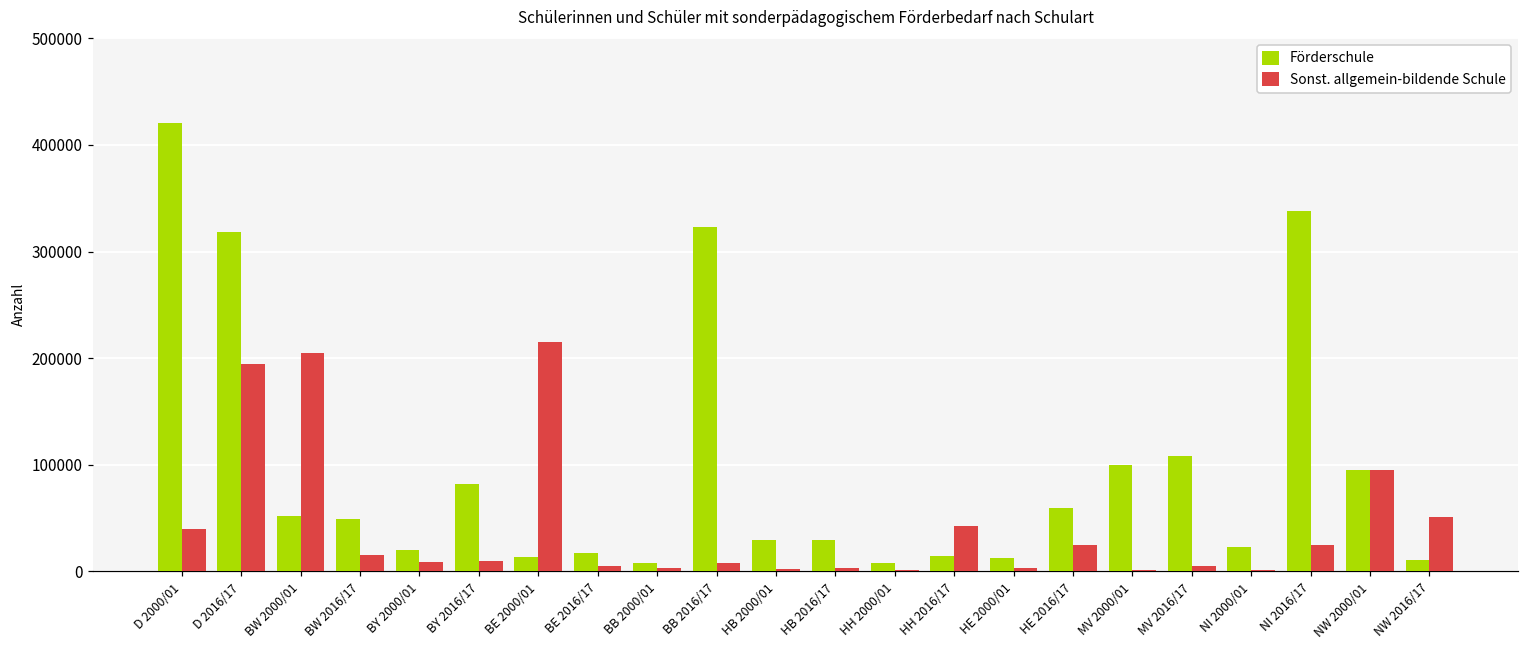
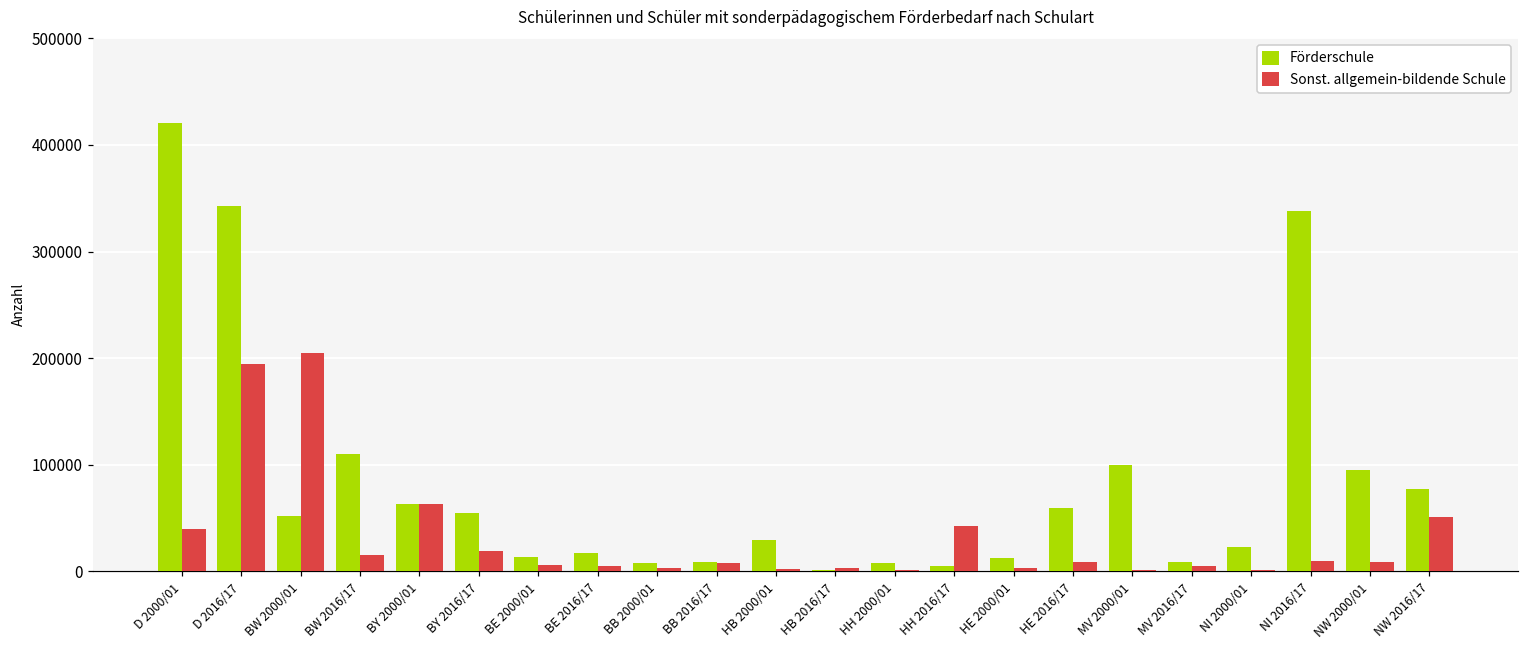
Förderschule, D 2016/17: 320000 -> 340000
Förderschule, BW 2016/17: 50000 -> 110000
Förderschule, BY 2000/01: 20000 -> 60000
Sonst. allgemein-bildende Schule, BY 2000/01: 10000 -> 60000
Förderschule, BY 2016/17: 80000 -> 50000
Sonst. allgemein-bildende Schule, BY 2016/17: 10000 -> 20000
Sonst. allgemein-bildende Schule, BE 2000/01: 220000 -> 10000
Förderschule, BB 2016/17: 320000 -> 10000
Förderschule, HB 2016/17: 30000 -> 0
Förderschule, HH 2016/17: 10000 -> 0
Sonst. allgemein-bildende Schule, HE 2016/17: 20000 -> 10000
Förderschule, MV 2016/17: 110000 -> 10000
Sonst. allgemein-bildende Schule, NI 2016/17: 20000 -> 10000
Sonst. allgemein-bildende Schule, NW 2000/01: 100000 -> 10000
Förderschule, NW 2016/17: 10000 -> 80000
